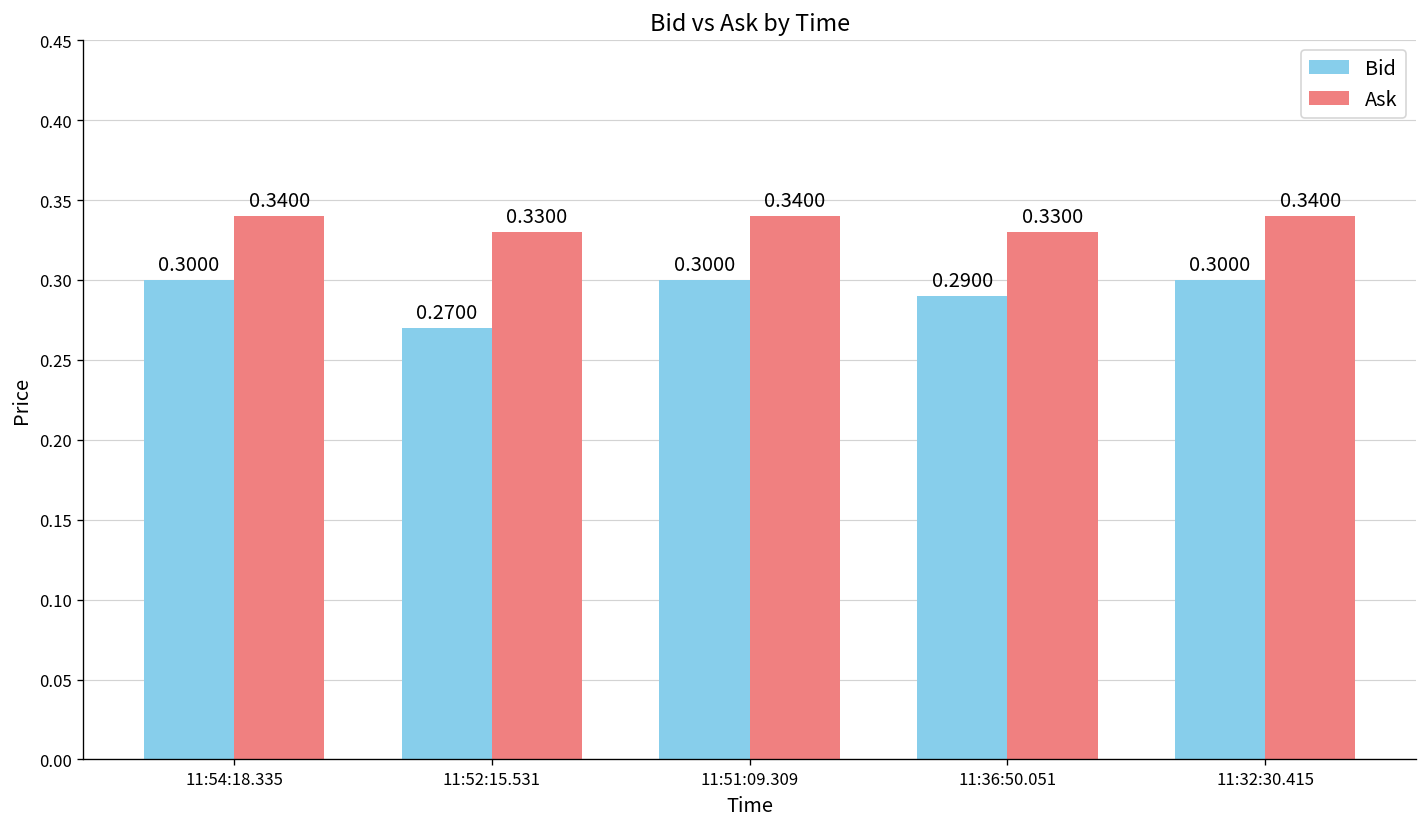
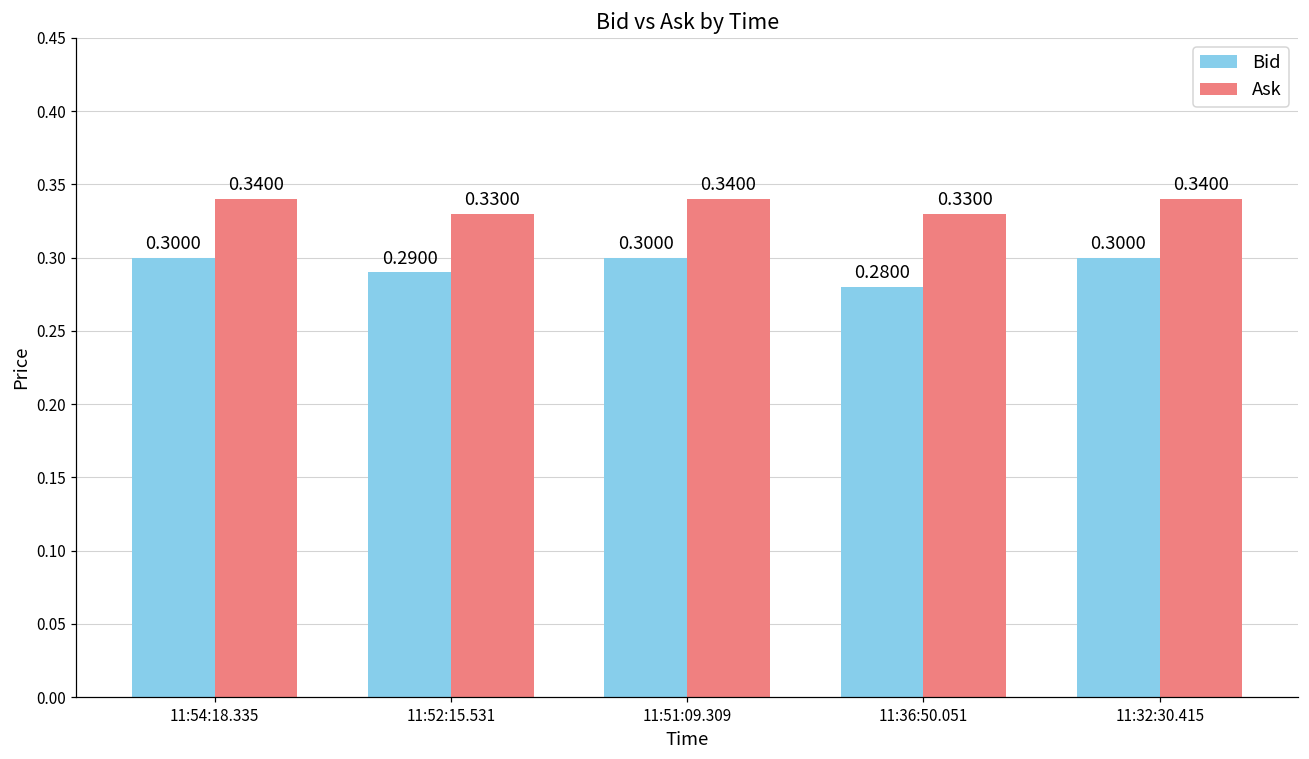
Bid, 11:52:15.531: 0.2700 -> 0.2900
Bid, 11:36:50.051: 0.2900 -> 0.2800
